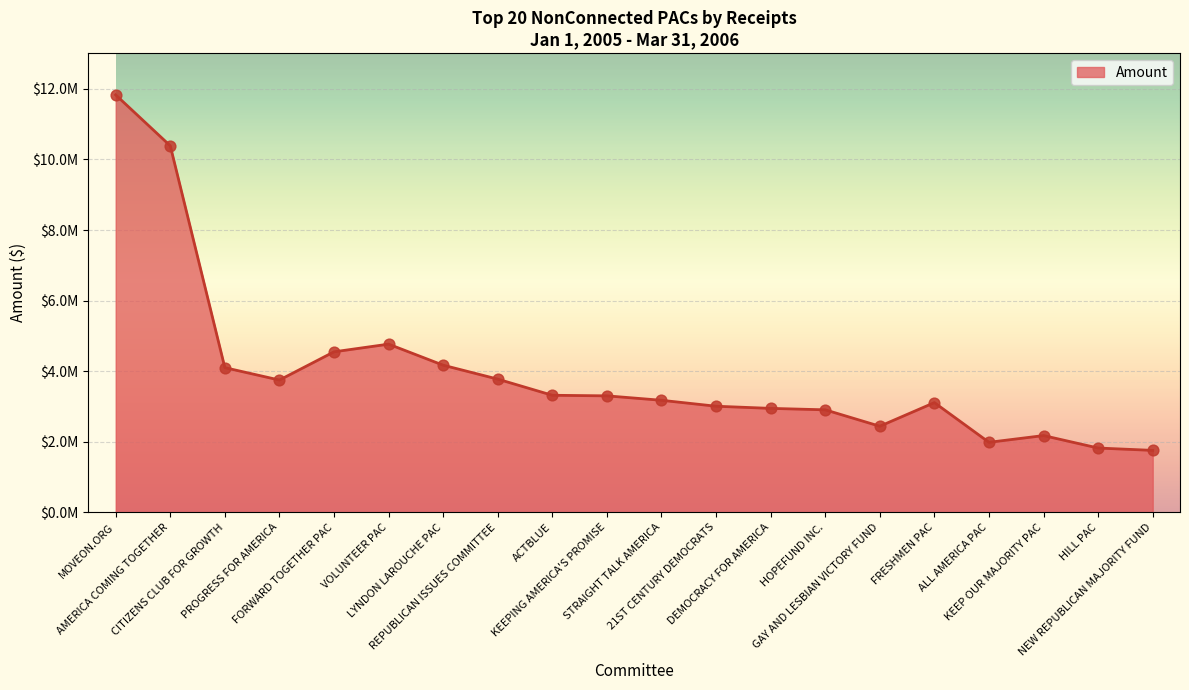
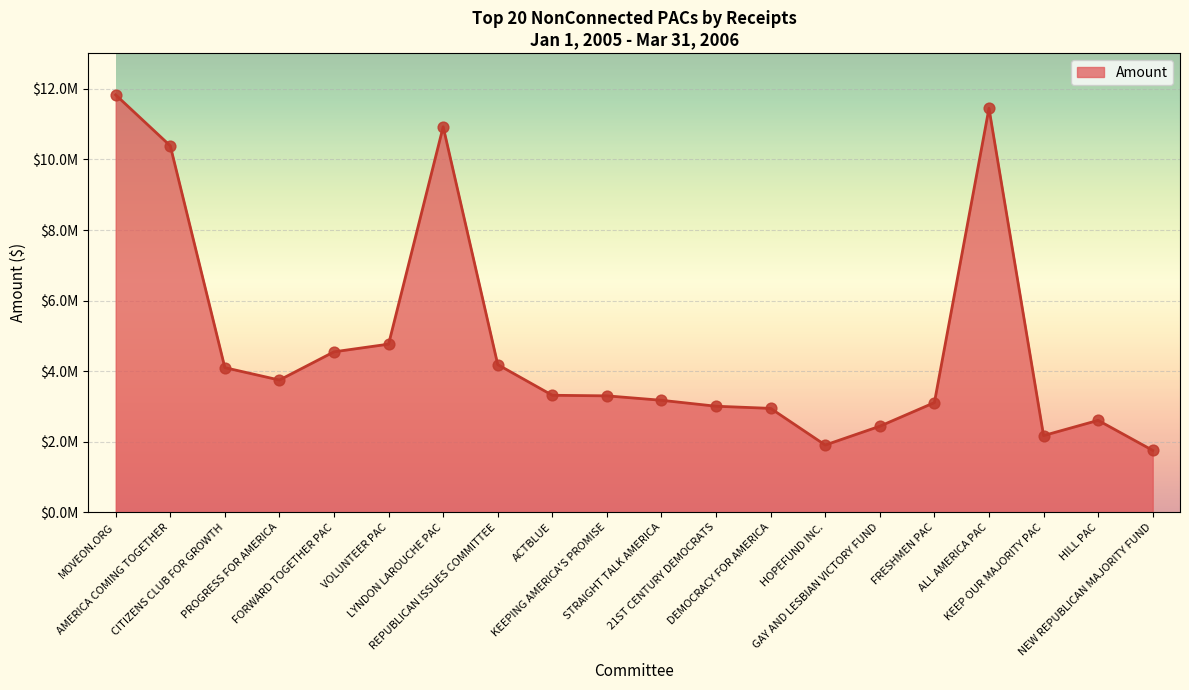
LYNDON LAROUCHE PAC: $4200000 -> $10900000
REPUBLICAN ISSUES COMMITTEE: $3800000 -> $4200000
HOPEFUND INC.: $2900000 -> $1900000
ALL AMERICA PAC: $2000000 -> $11400000
HILL PAC: $1800000 -> $2600000
